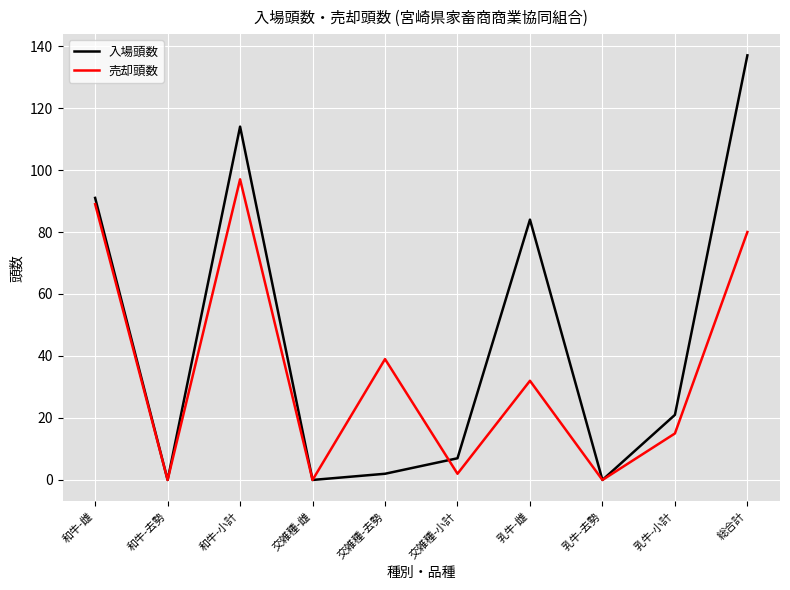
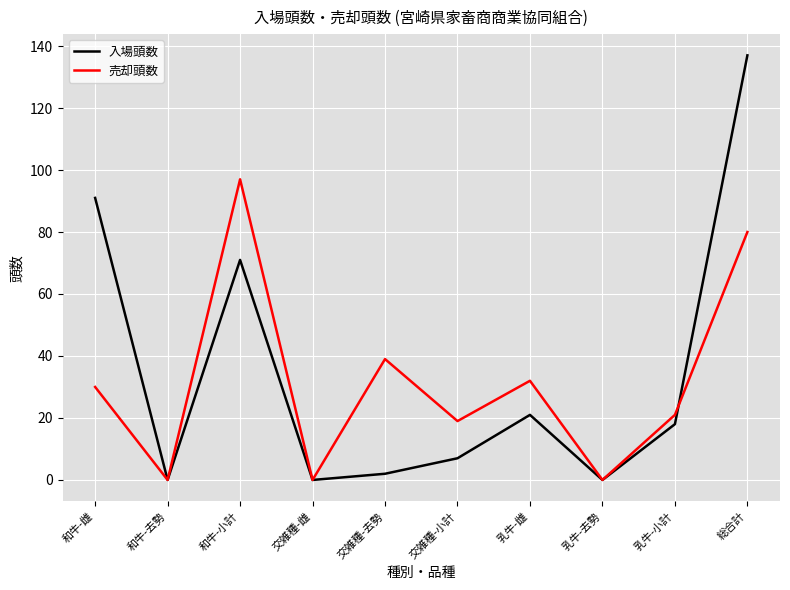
売却頭数, 和牛-雌: 89 -> 30
入場頭数, 和牛-小計: 114 -> 71
売却頭数, 交雑種-小計: 2 -> 19
入場頭数, 乳牛-雌: 84 -> 21
入場頭数, 乳牛-小計: 21 -> 18
売却頭数, 乳牛-小計: 15 -> 21
